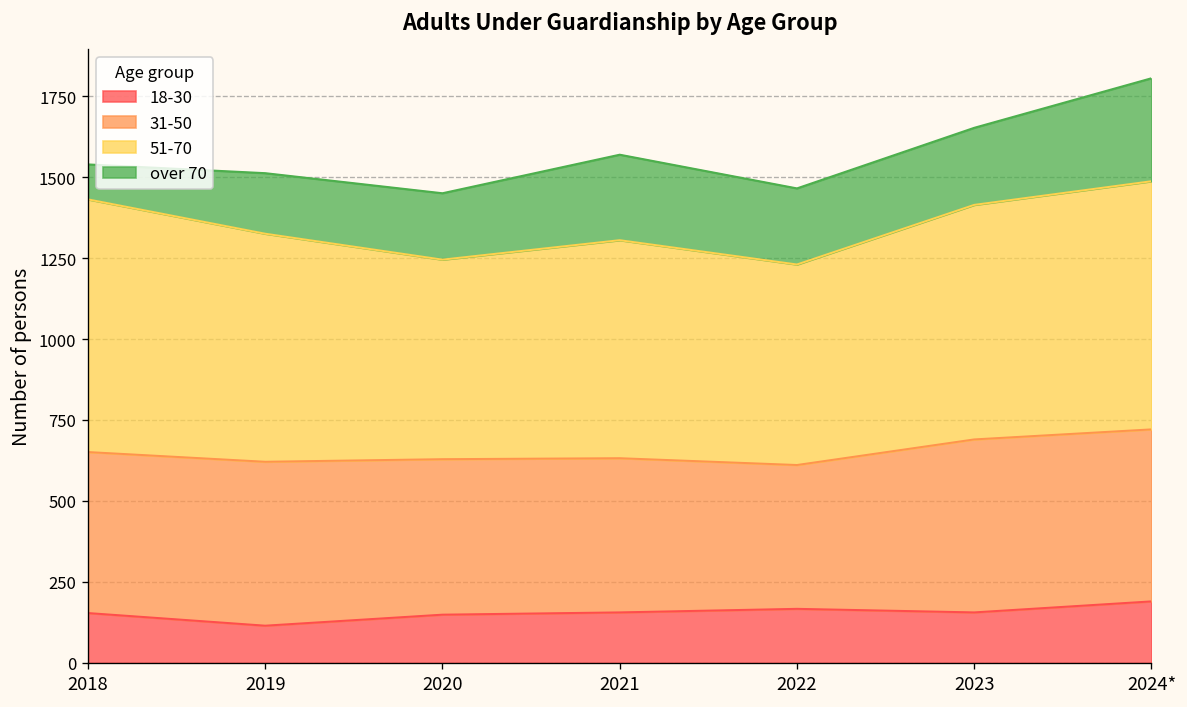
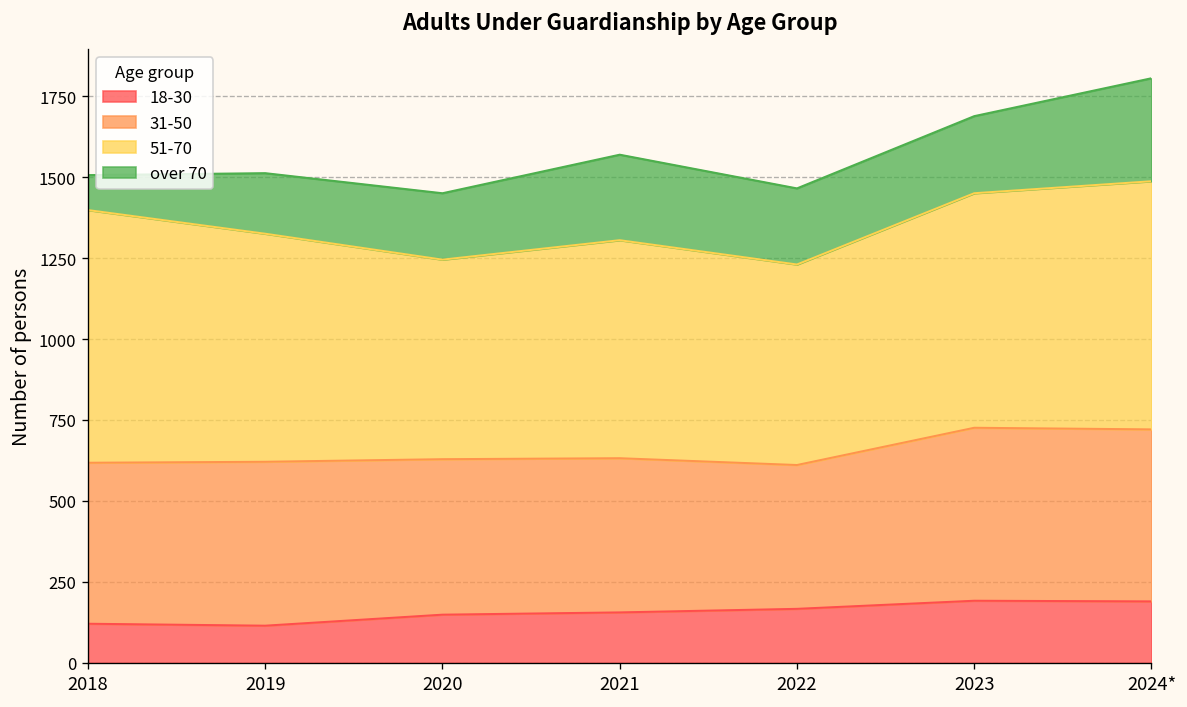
18-30, 2018: 150 -> 120
18-30, 2023: 160 -> 190
